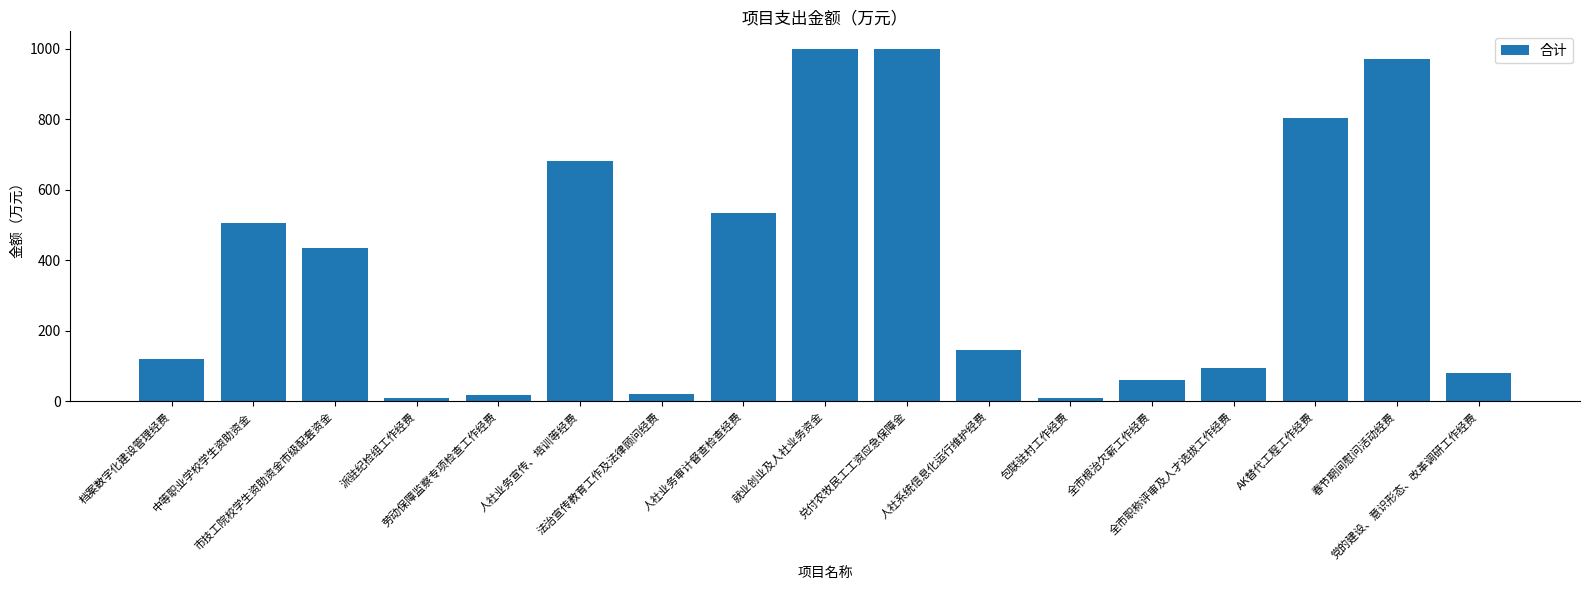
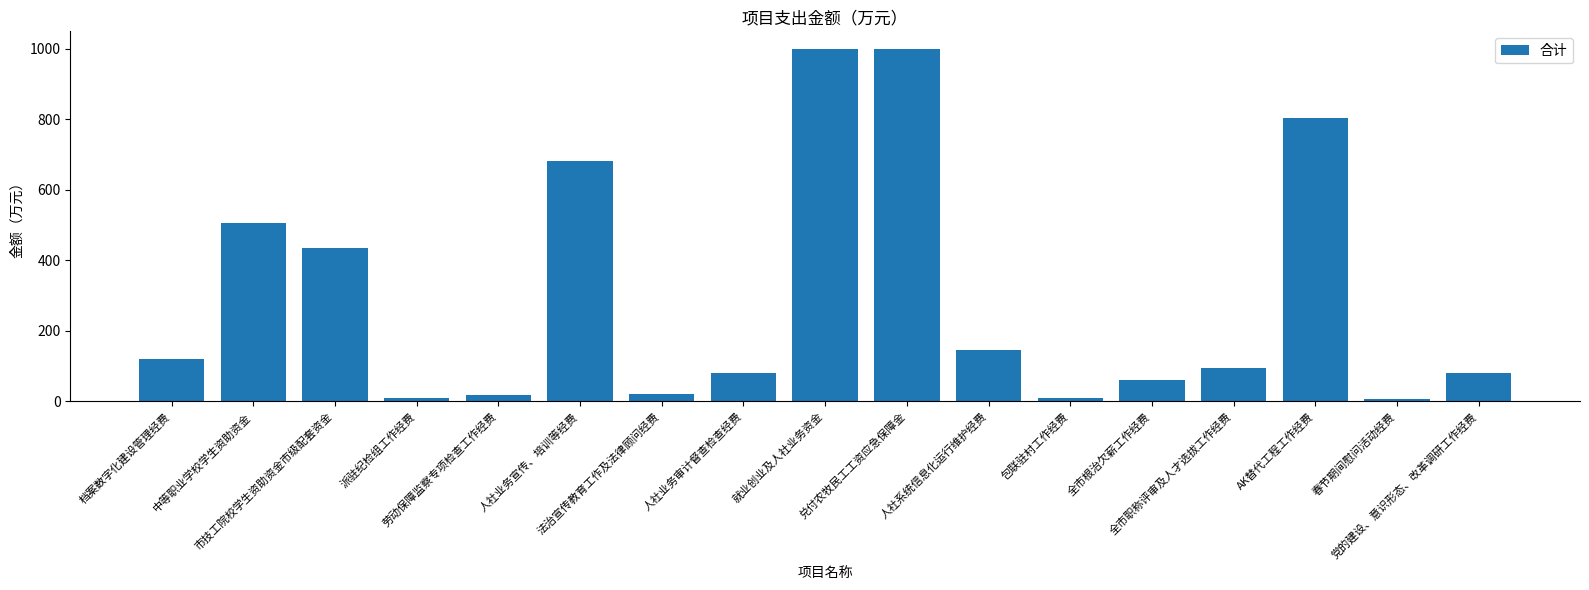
人社业务审计督查检查经费: 540 -> 80
春节期间慰问活动经费: 970 -> 10
